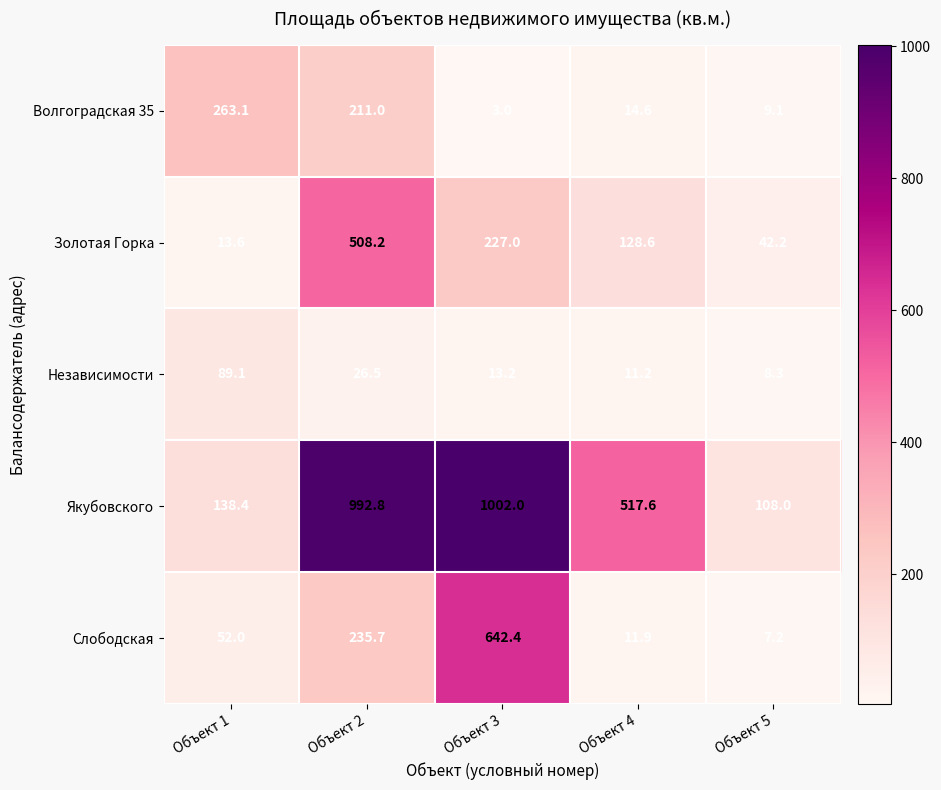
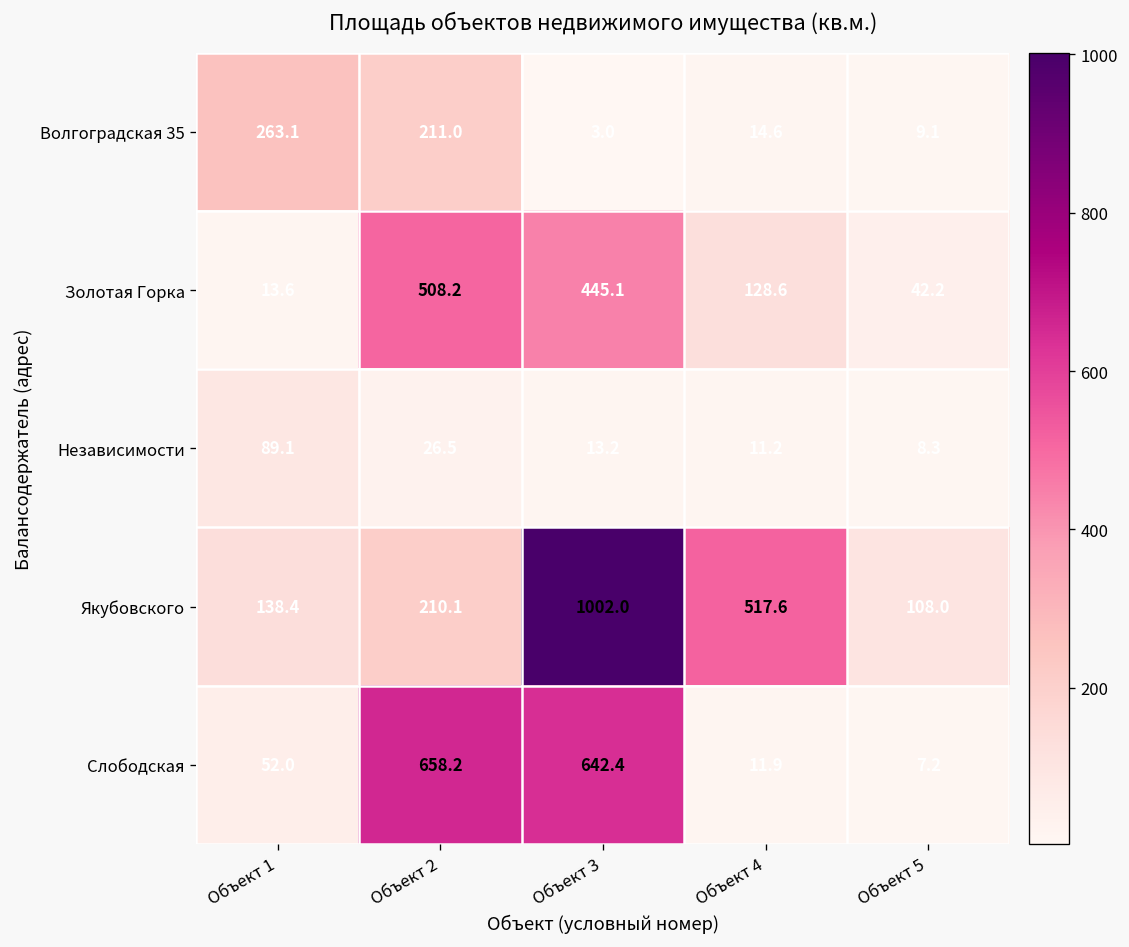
Золотая Горка, Объект 3: 227.0 -> 445.1
Якубовского, Объект 2: 992.8 -> 210.1
Слободская, Объект 2: 235.7 -> 658.2
